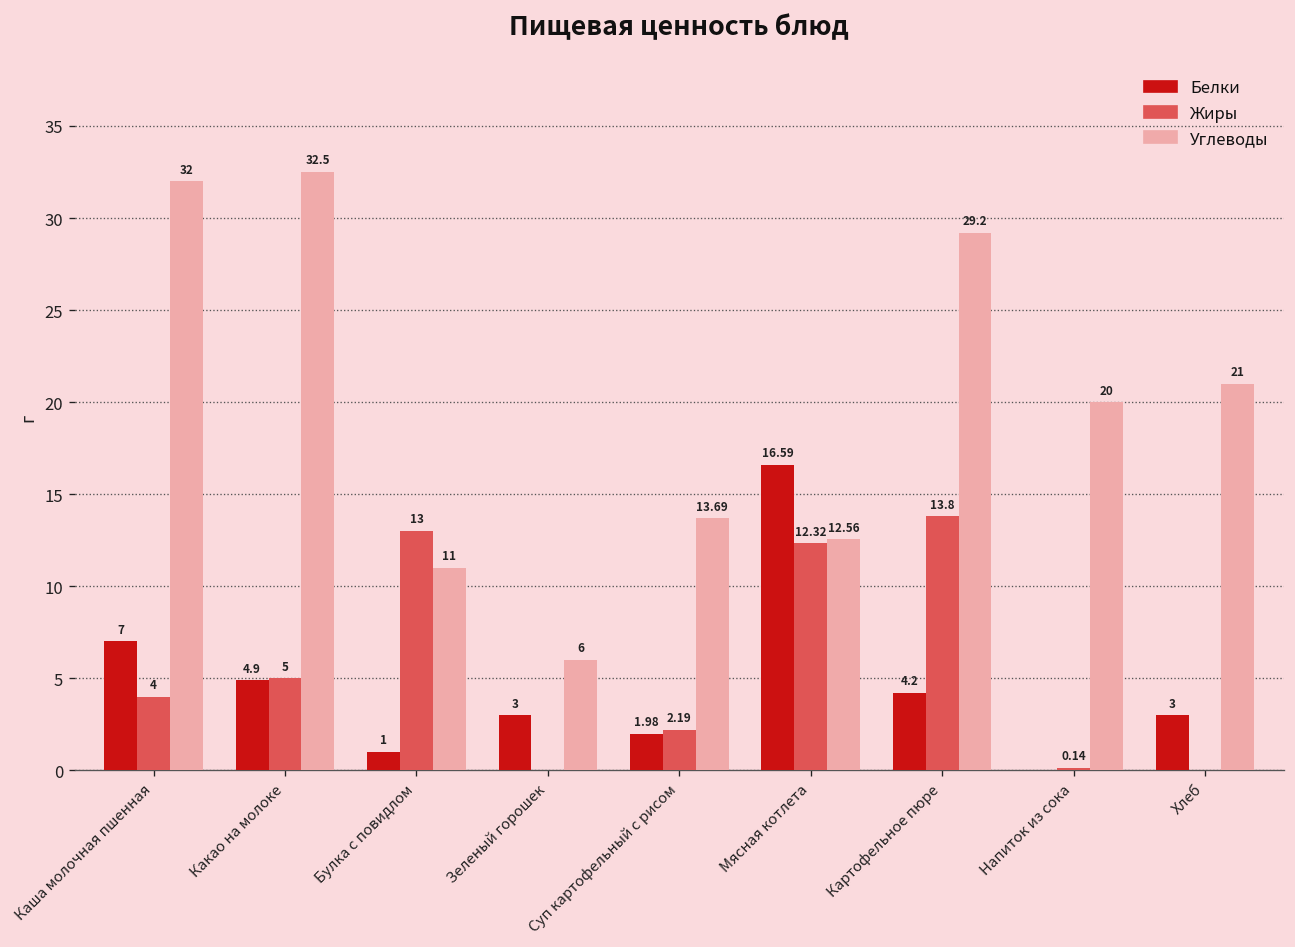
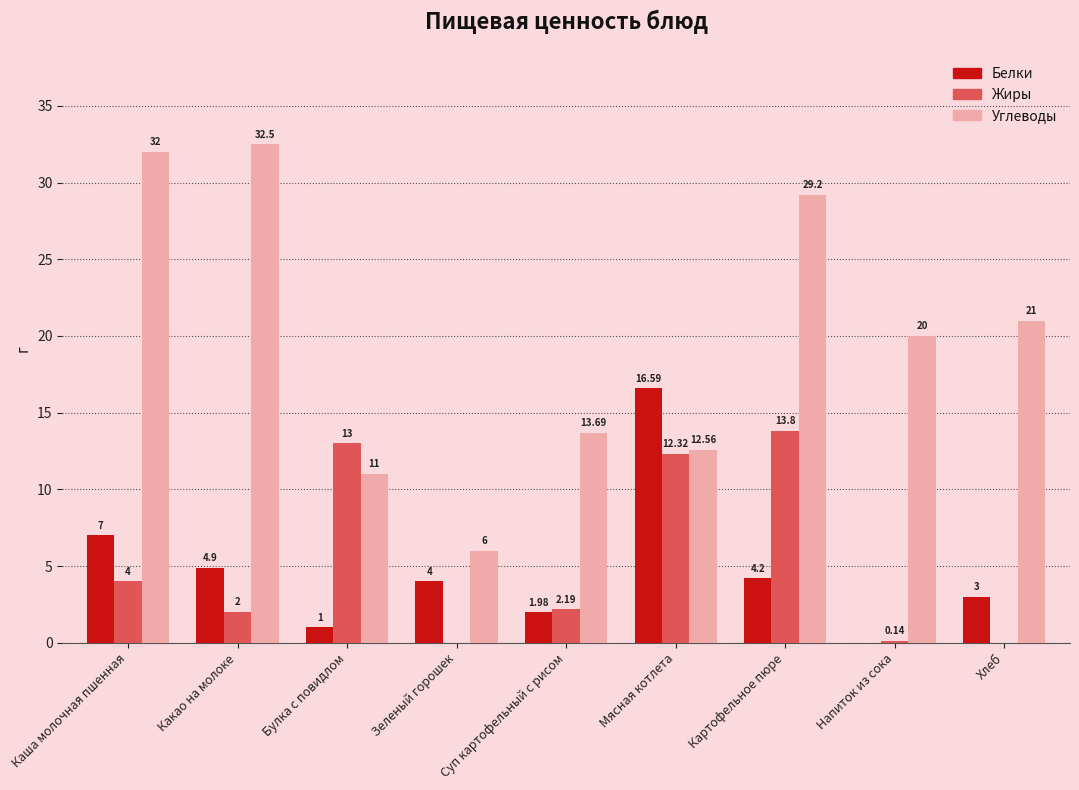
Жиры, Какао на молоке: 5 -> 2
Белки, Зеленый горошек: 3 -> 4
